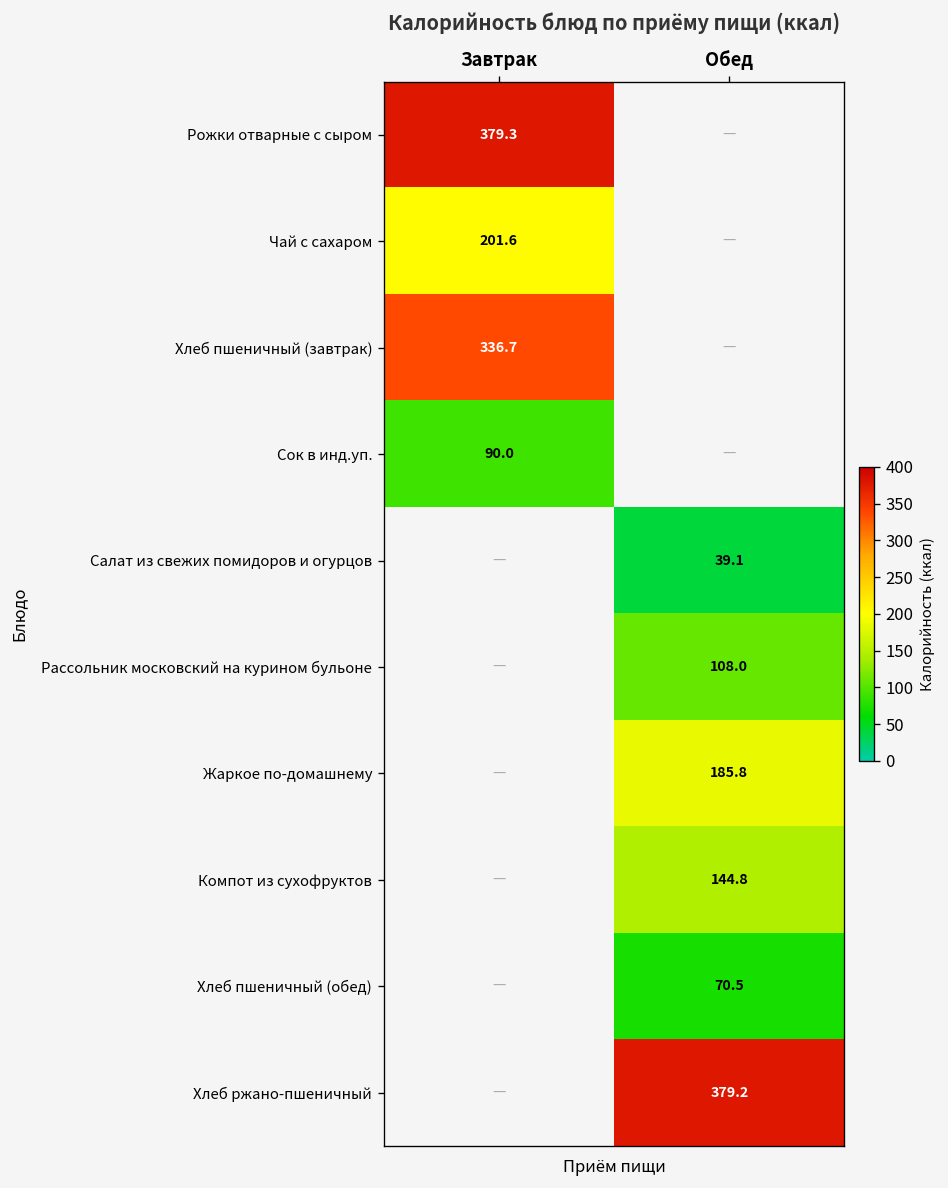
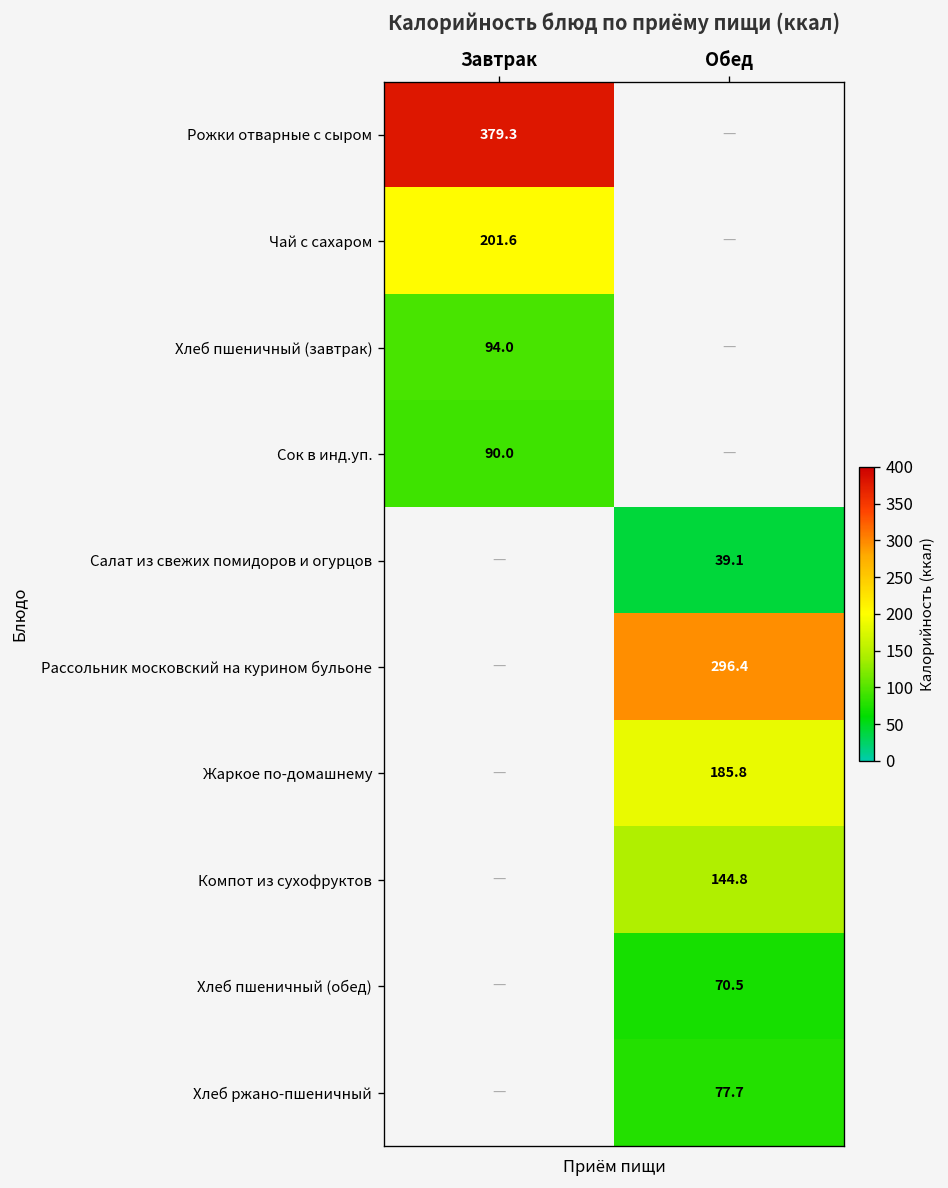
Хлеб пшеничный (завтрак), Завтрак: 336.7 -> 94.0
Рассольник московский на курином бульоне, Обед: 108.0 -> 296.4
Хлеб ржано-пшеничный, Обед: 379.2 -> 77.7
